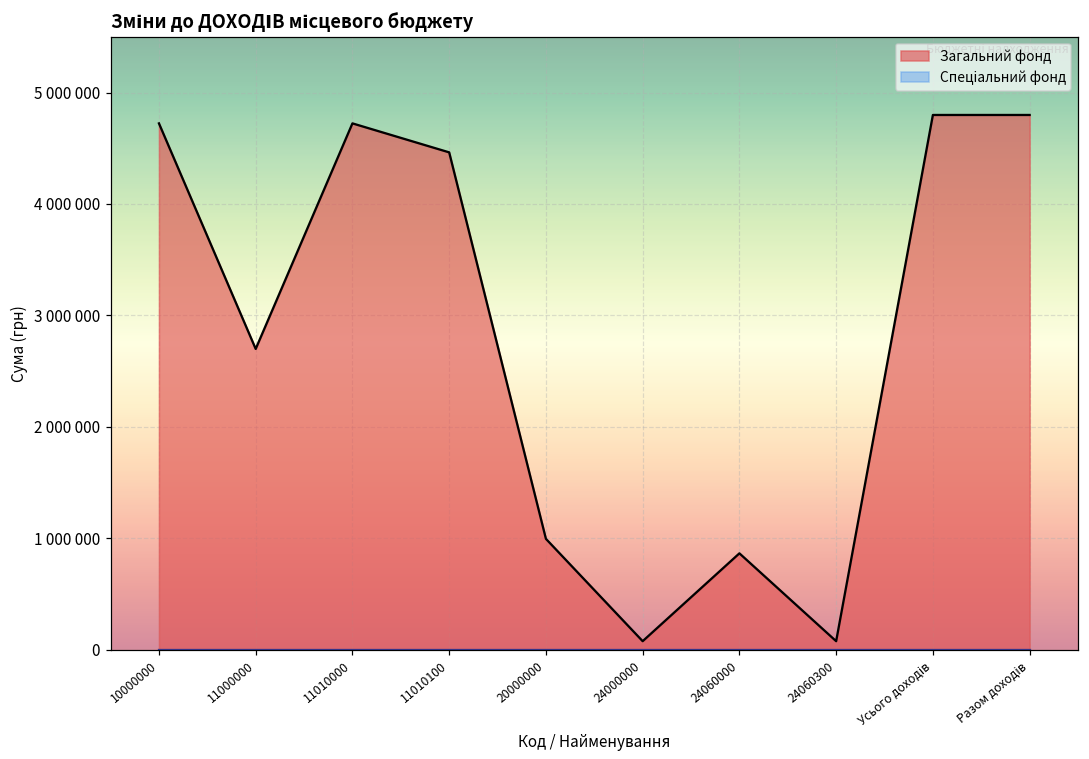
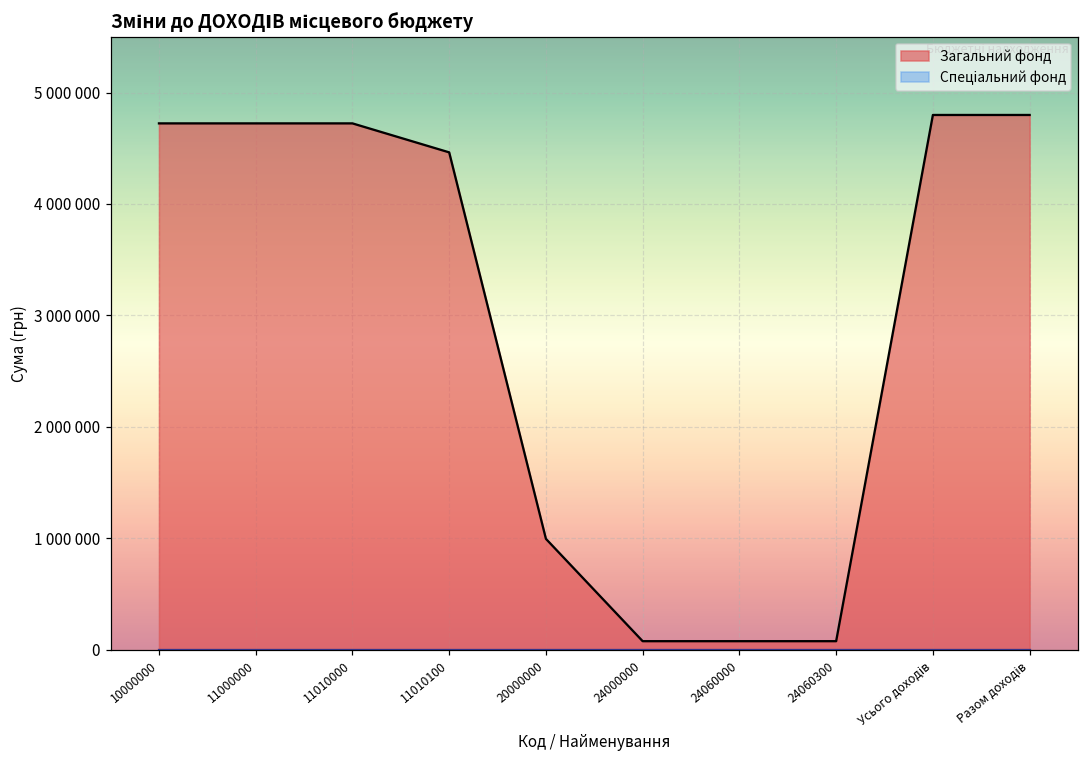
Загальний фонд, 11000000: 2700000 -> 4720000
Загальний фонд, 24060000: 860000 -> 80000
